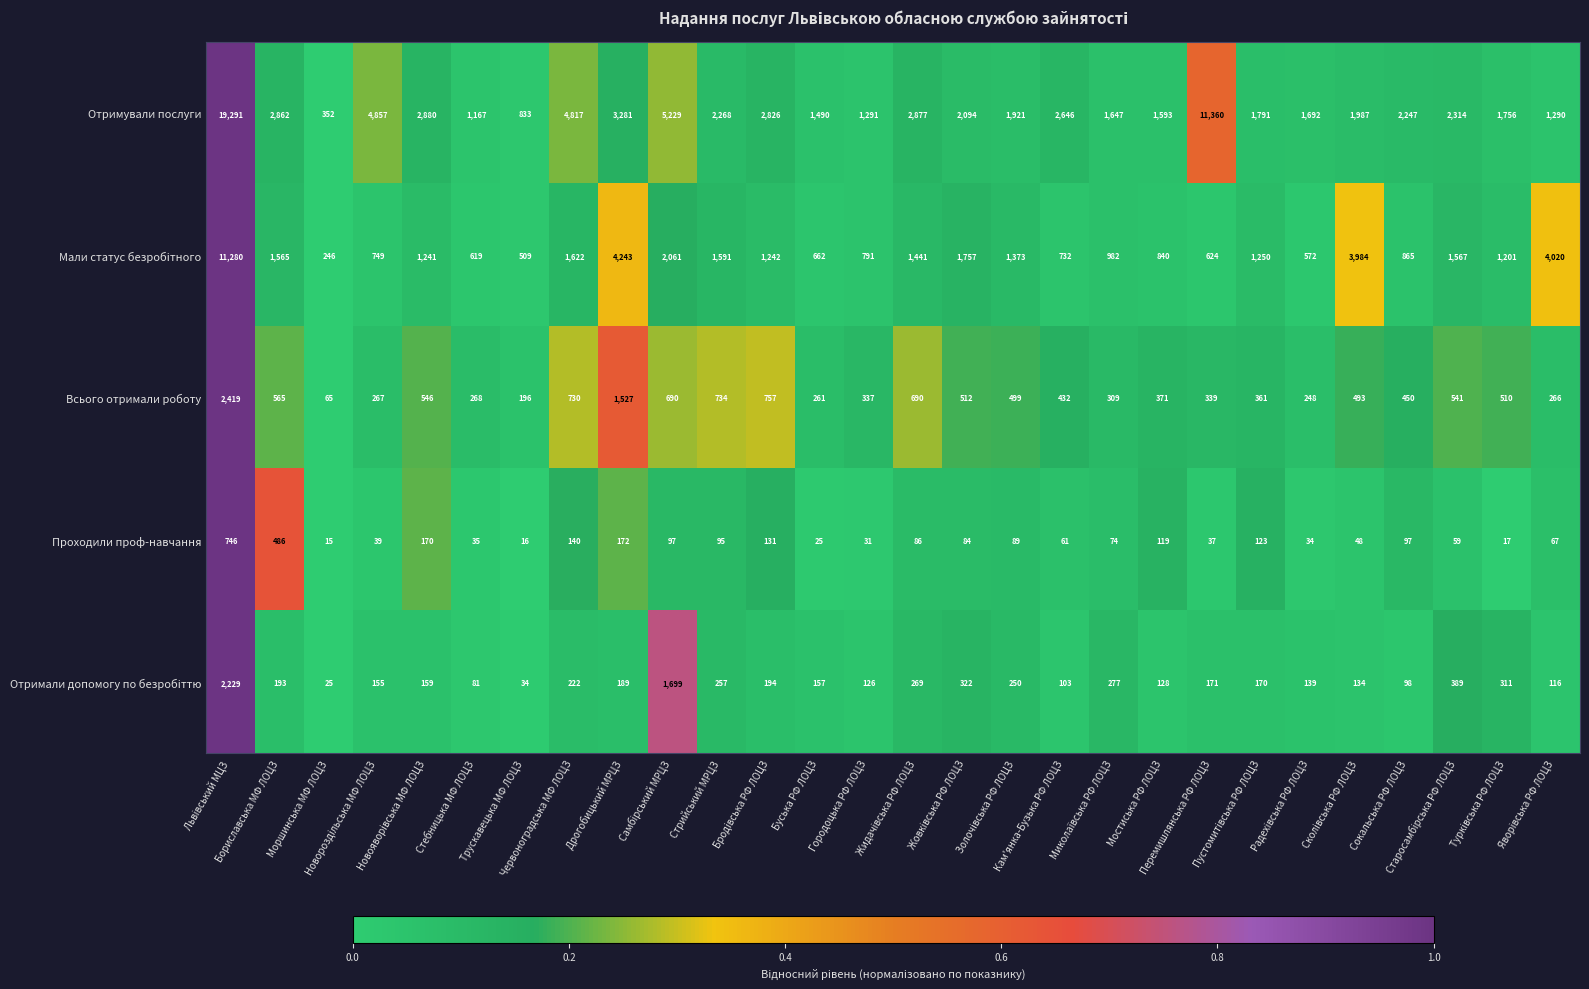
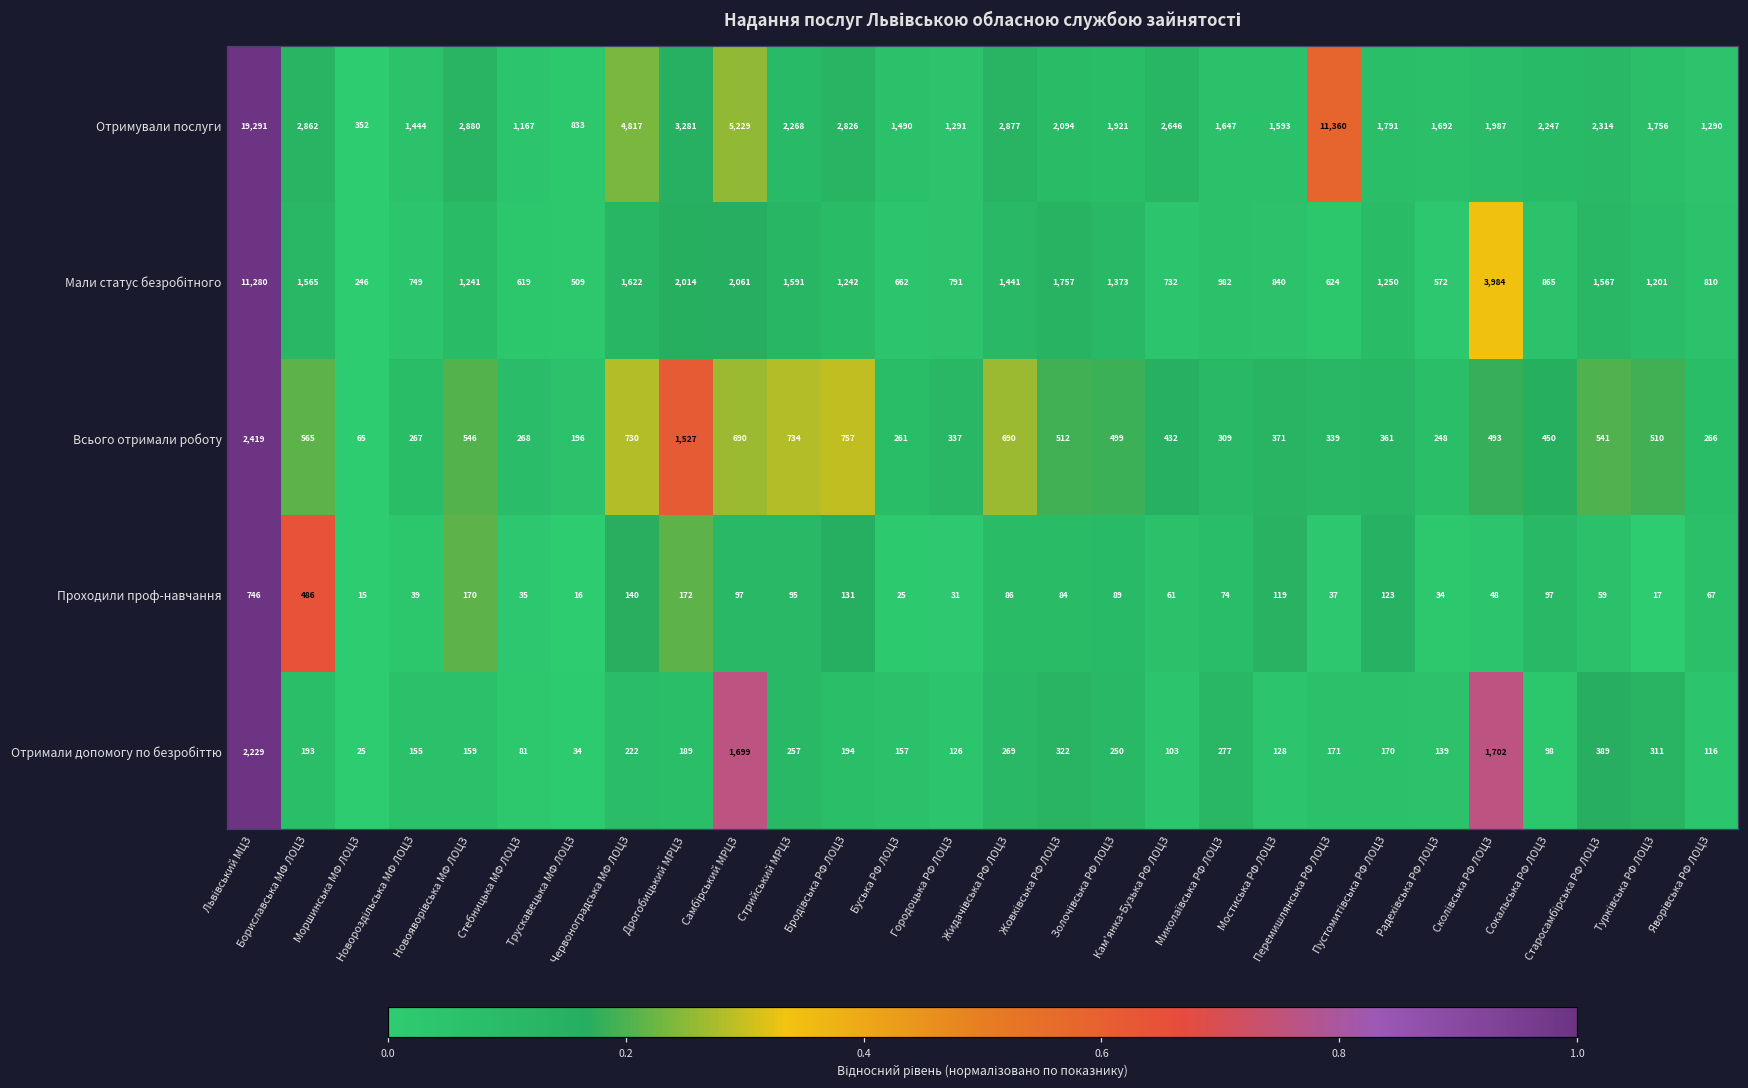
Отримували послуги, Новороздільська МФ ЛОЦЗ: 4,857 -> 1,444
Мали статус безробітного, Дрогобицький МРЦЗ: 4,243 -> 2,014
Мали статус безробітного, Яворівська РФ ЛОЦЗ: 4,020 -> 810
Отримали допомогу по безробіттю, Сколівська РФ ЛОЦЗ: 134 -> 1,702
